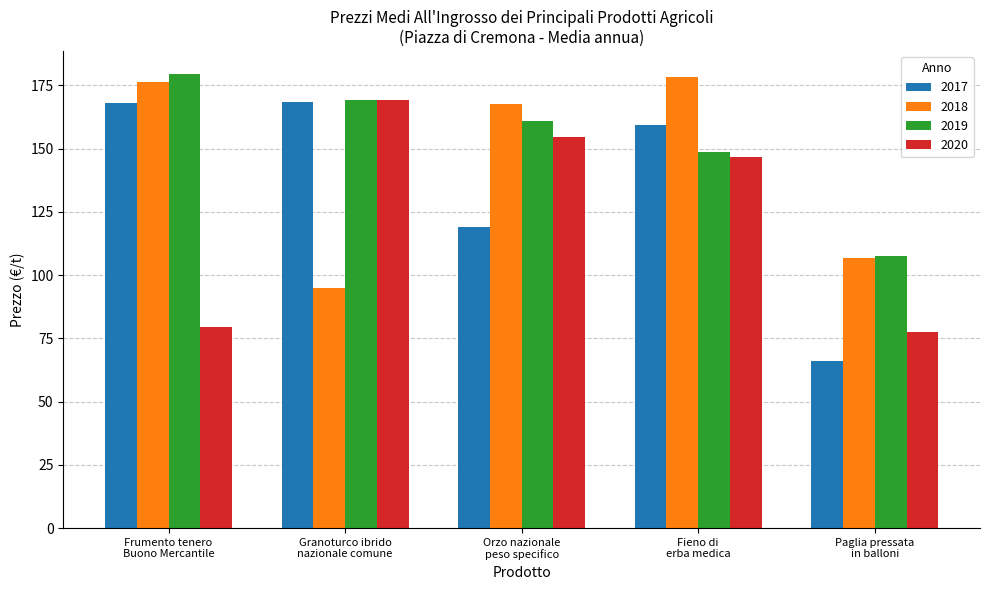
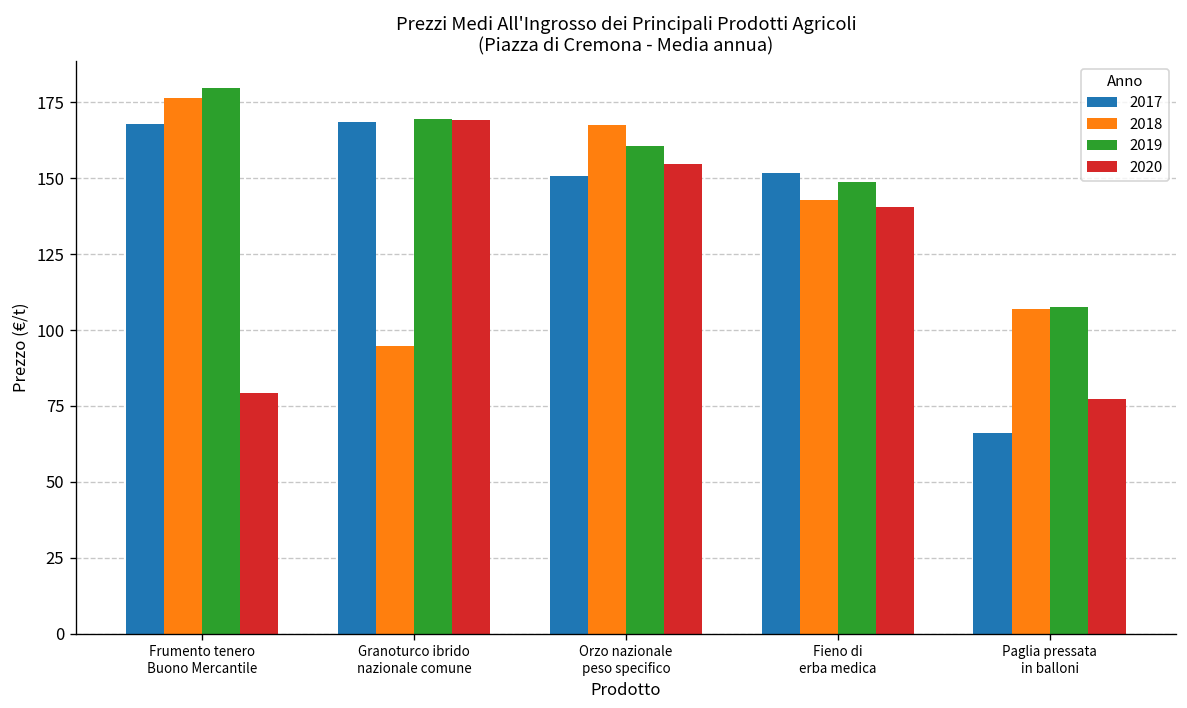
2017, Orzo nazionale peso specifico: 119 -> 151
2017, Fieno di erba medica: 159 -> 152
2018, Fieno di erba medica: 178 -> 143
2020, Fieno di erba medica: 147 -> 141
